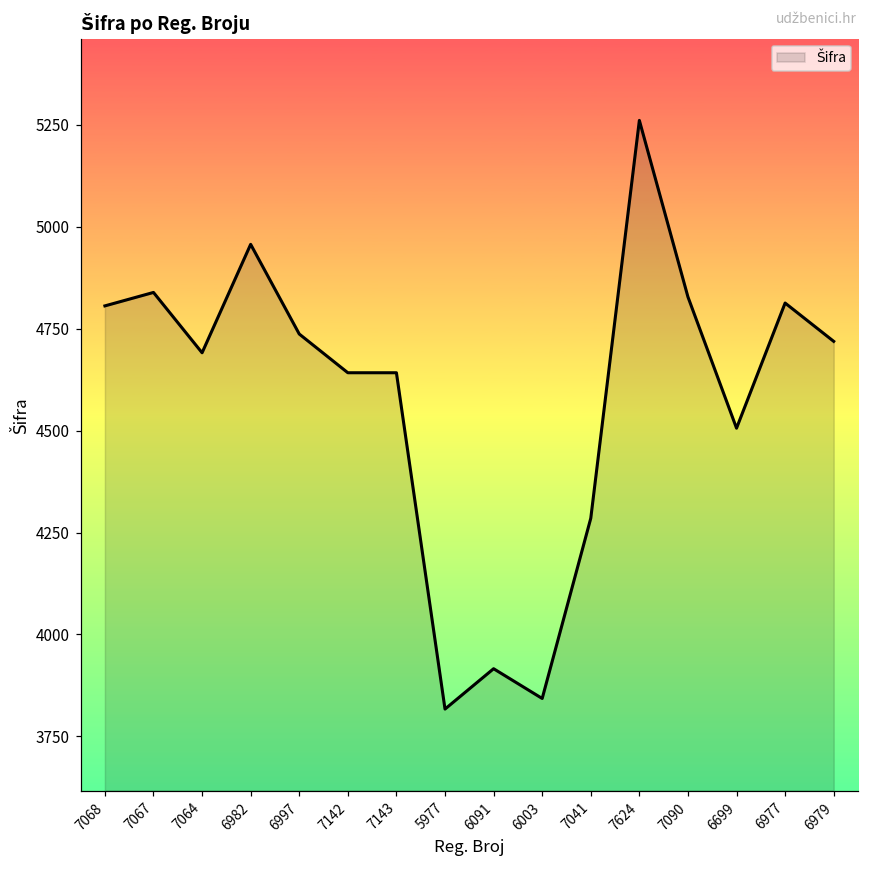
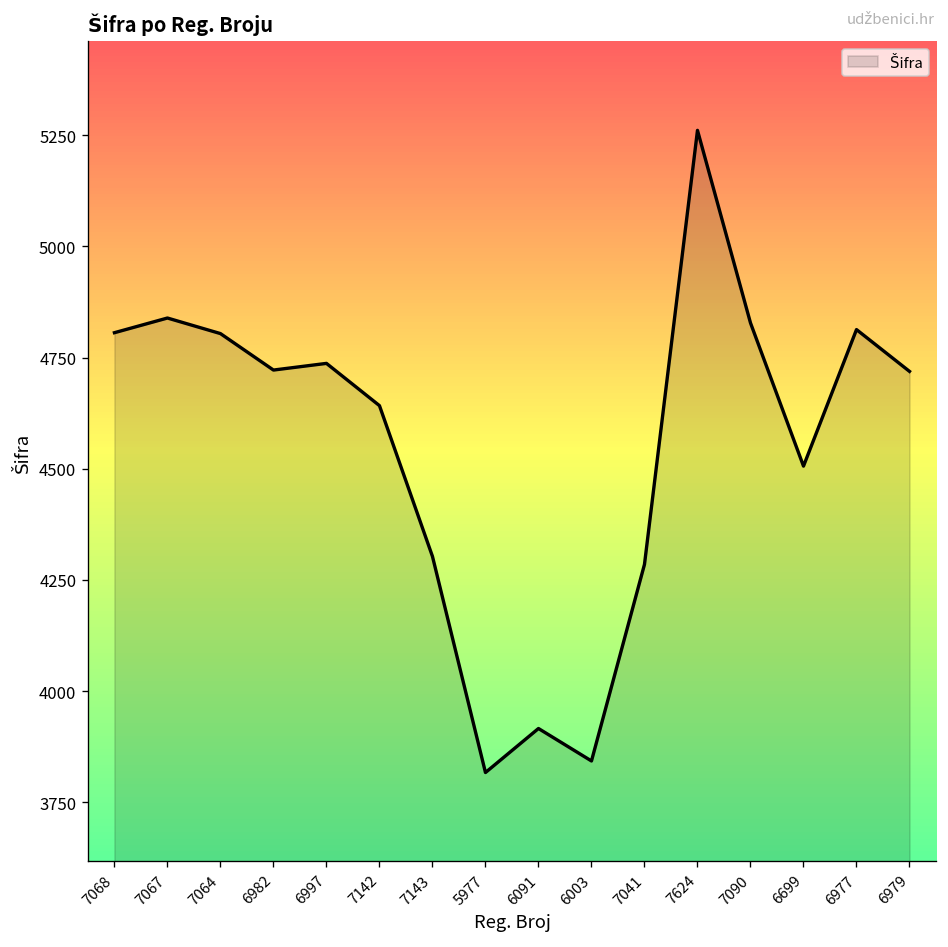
7064: 4690 -> 4800
6982: 4960 -> 4720
7143: 4640 -> 4300
